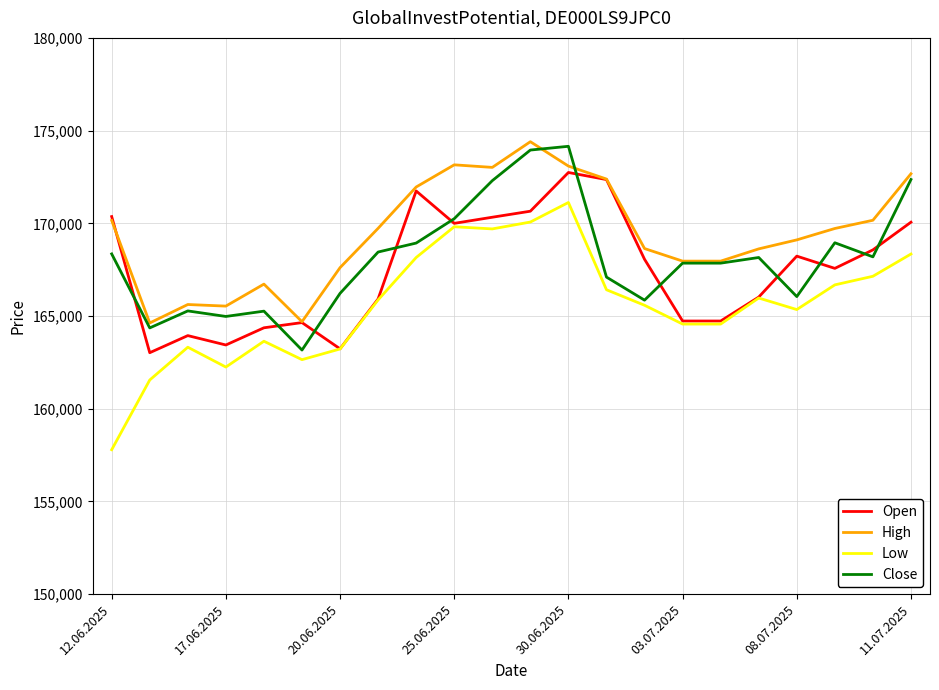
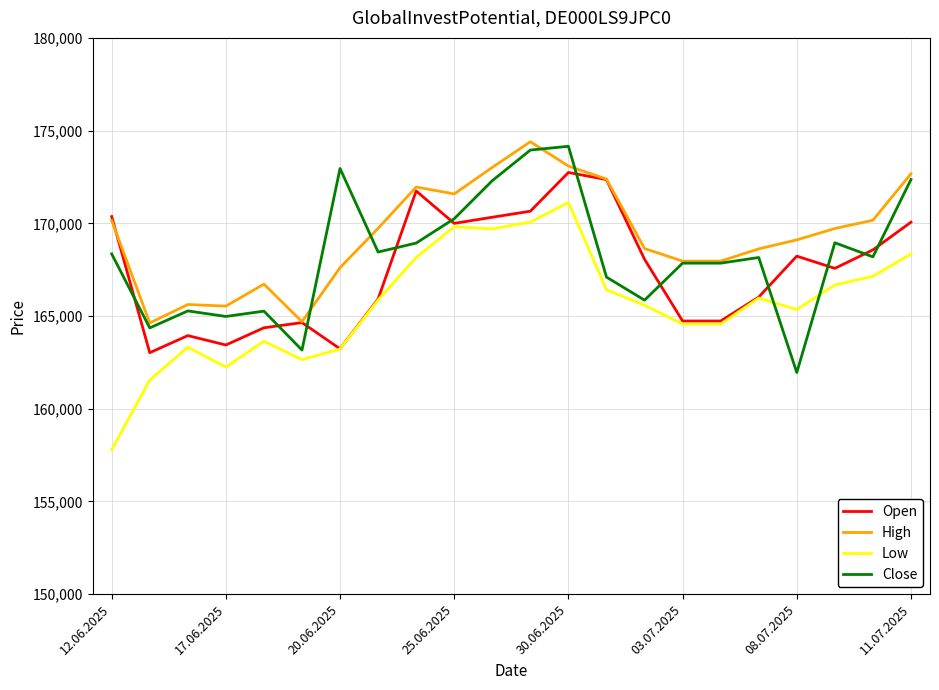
Close, 20.06.2025: 166,200 -> 173,000
High, 25.06.2025: 173,200 -> 171,600
Close, 08.07.2025: 166,000 -> 162,000
